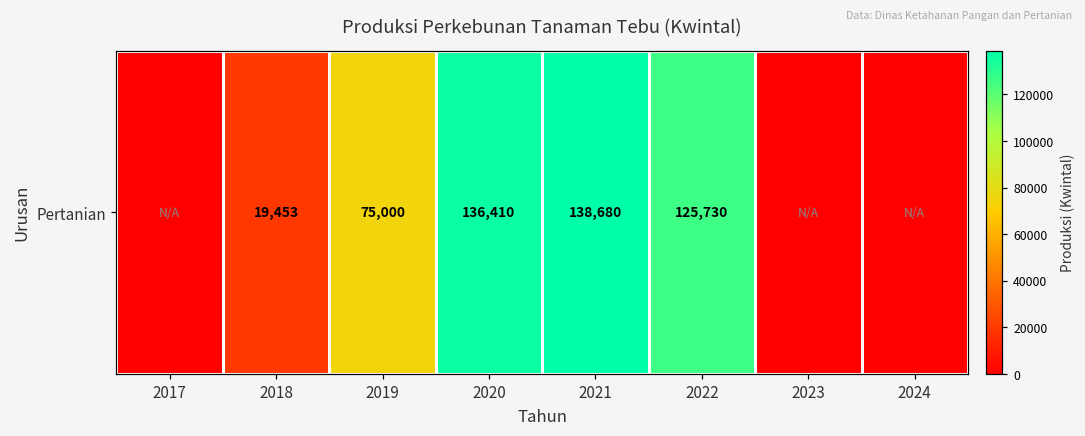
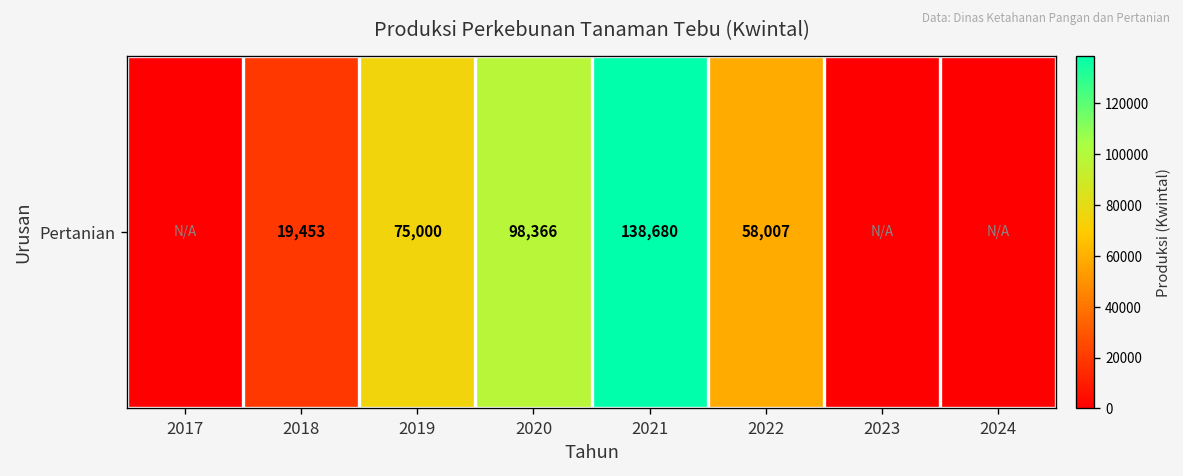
Pertanian, 2020: 136,410 -> 98,366
Pertanian, 2022: 125,730 -> 58,007
